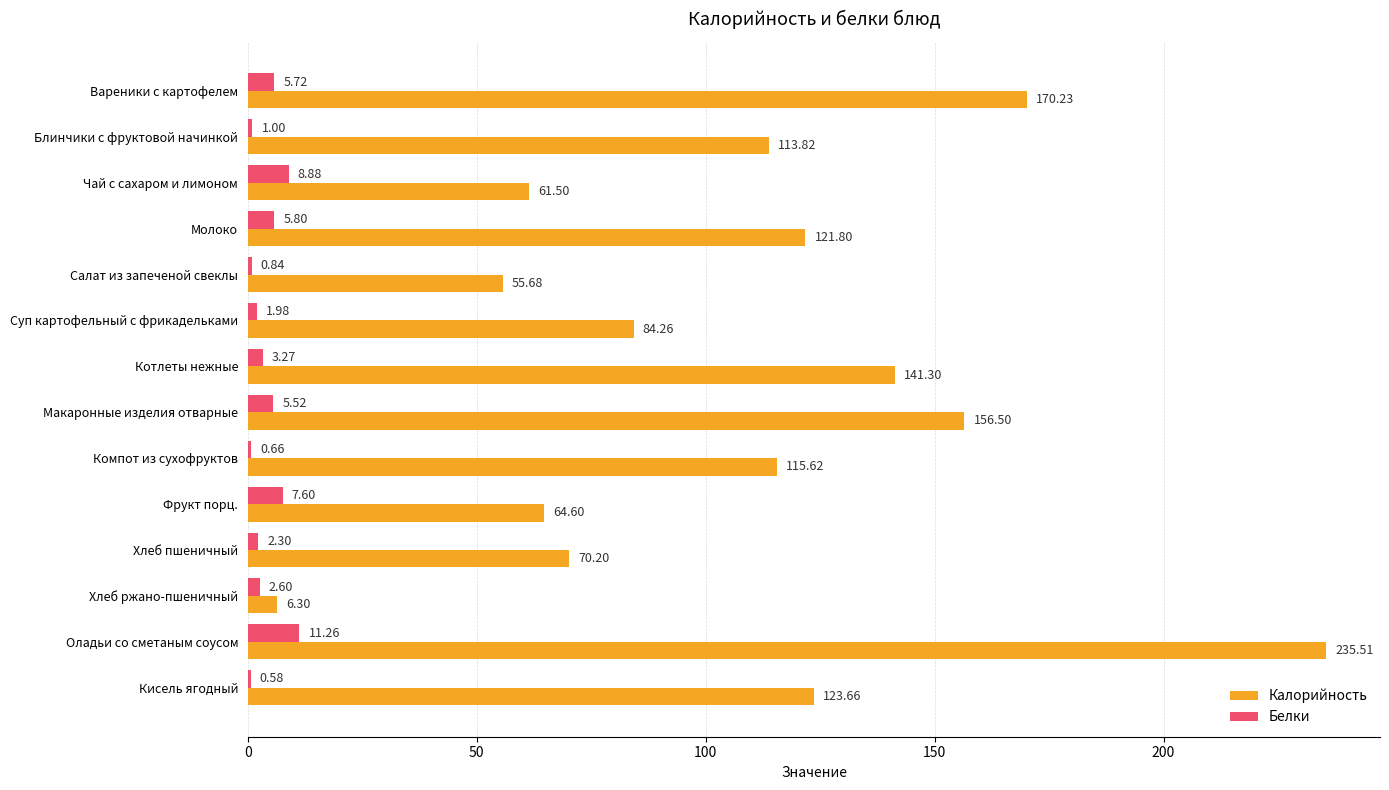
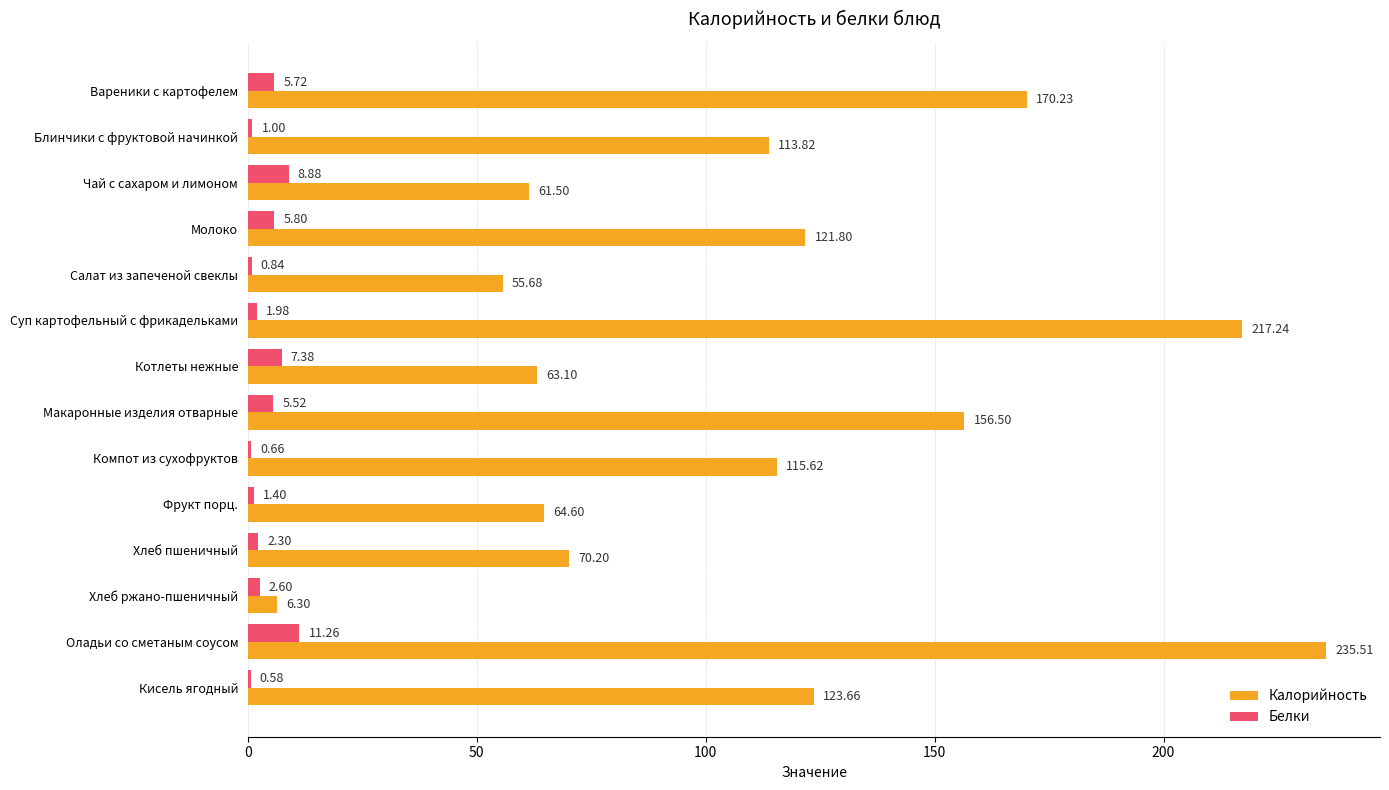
Калорийность, Суп картофельный с фрикадельками: 84.26 -> 217.24
Белки, Котлеты нежные: 3.27 -> 7.38
Калорийность, Котлеты нежные: 141.30 -> 63.10
Белки, Фрукт порц.: 7.60 -> 1.40
